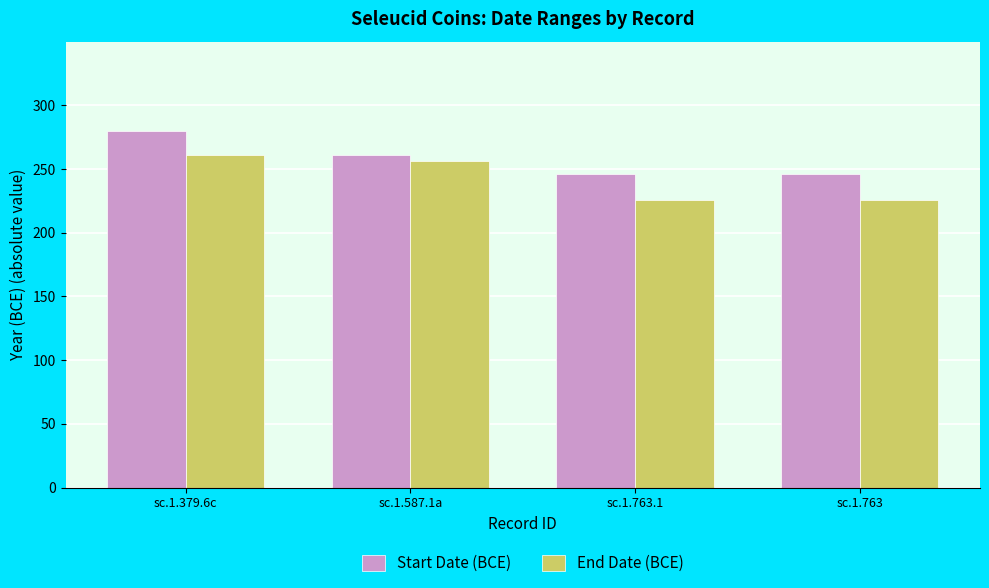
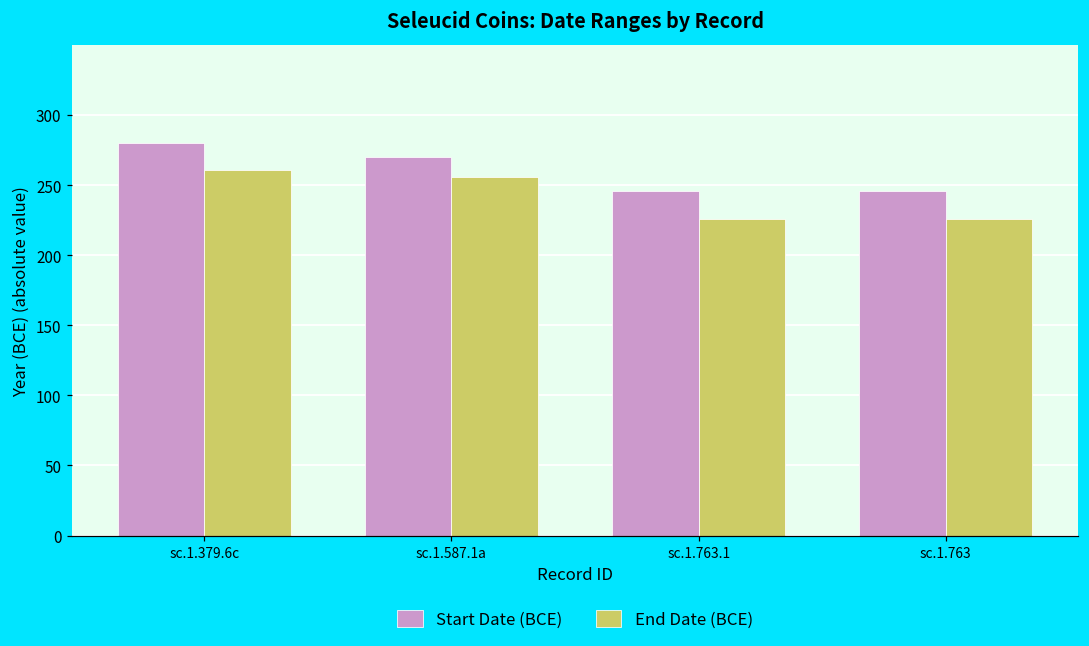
Start Date (BCE), sc.1.587.1a: 261 -> 270
